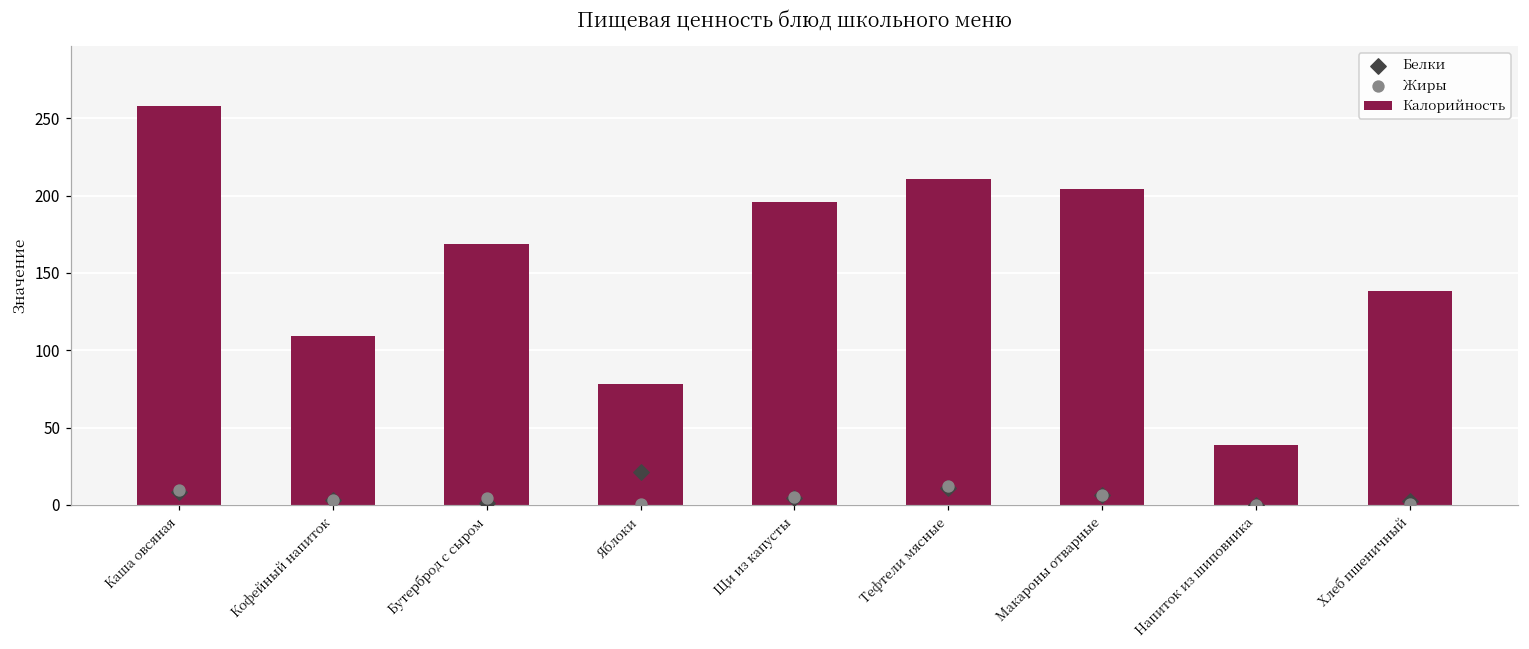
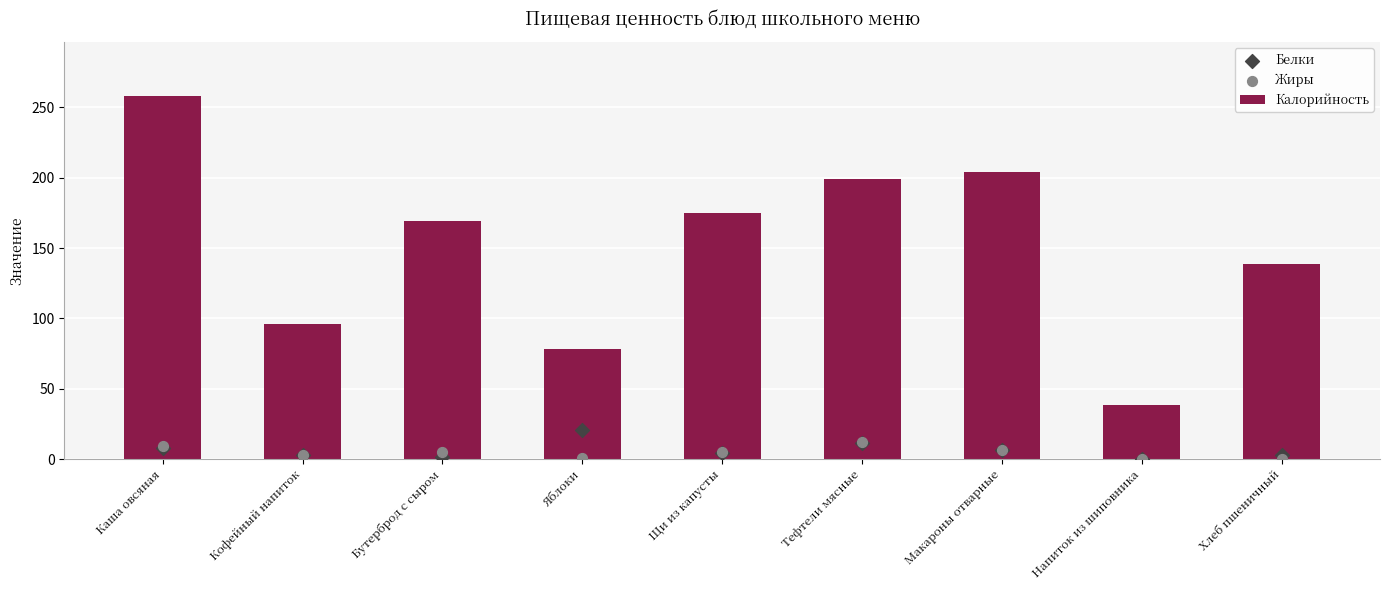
Калорийность, Кофейный напиток: 109 -> 96
Калорийность, Щи из капусты: 196 -> 175
Калорийность, Тефтели мясные: 211 -> 199
